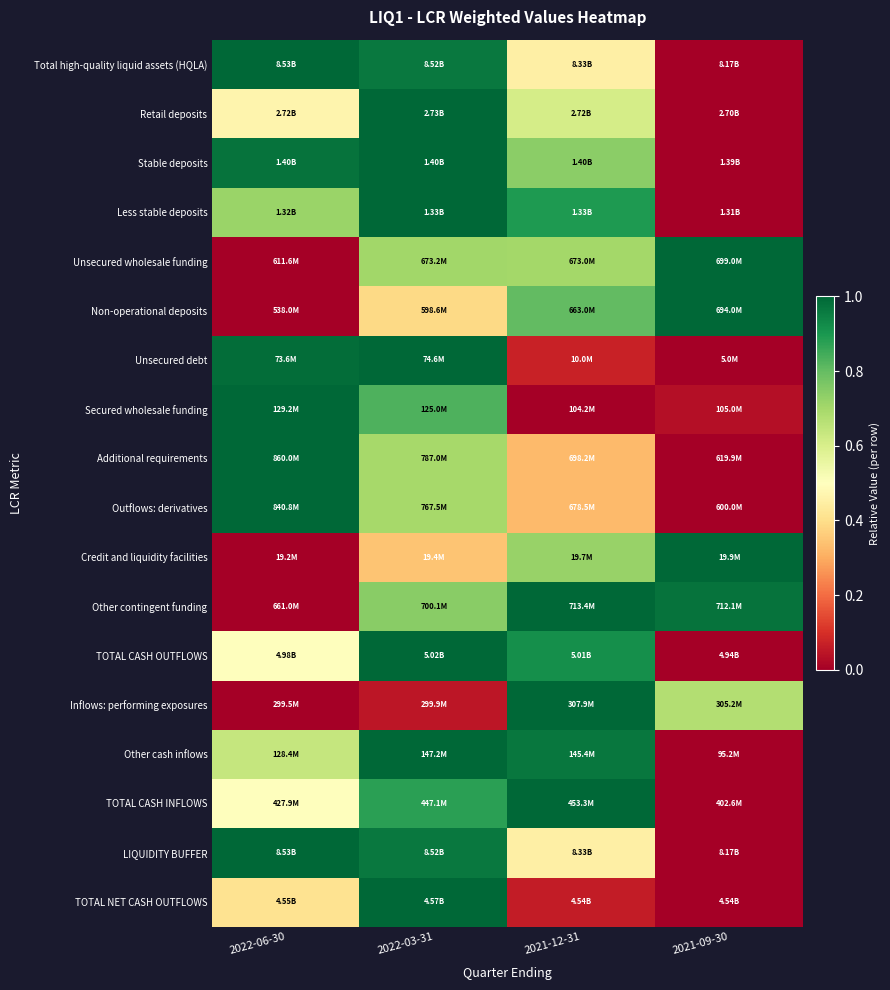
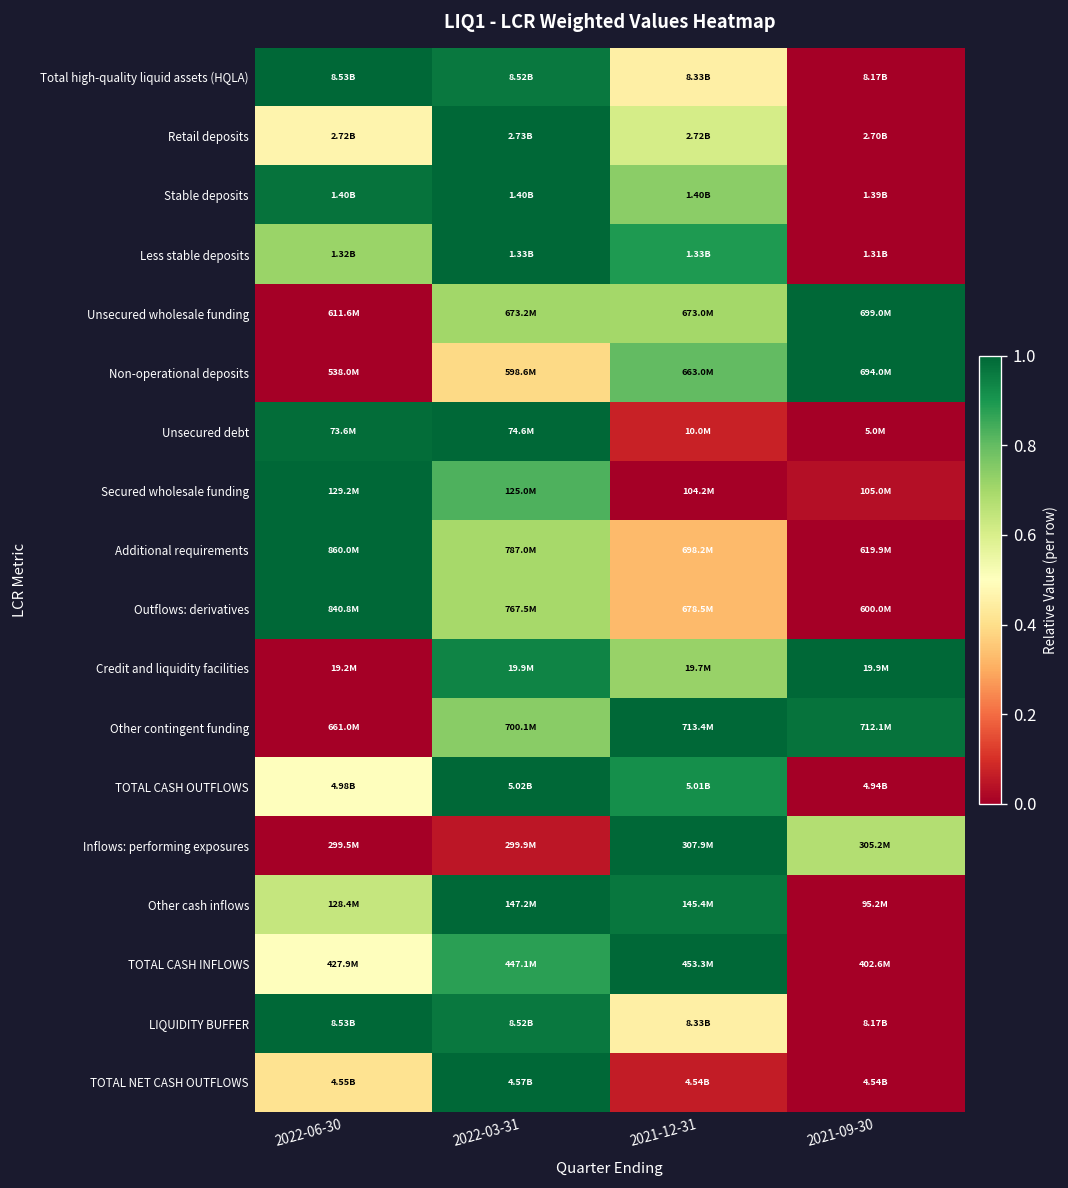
Credit and liquidity facilities, 2022-03-31: 19.4M -> 19.9M
